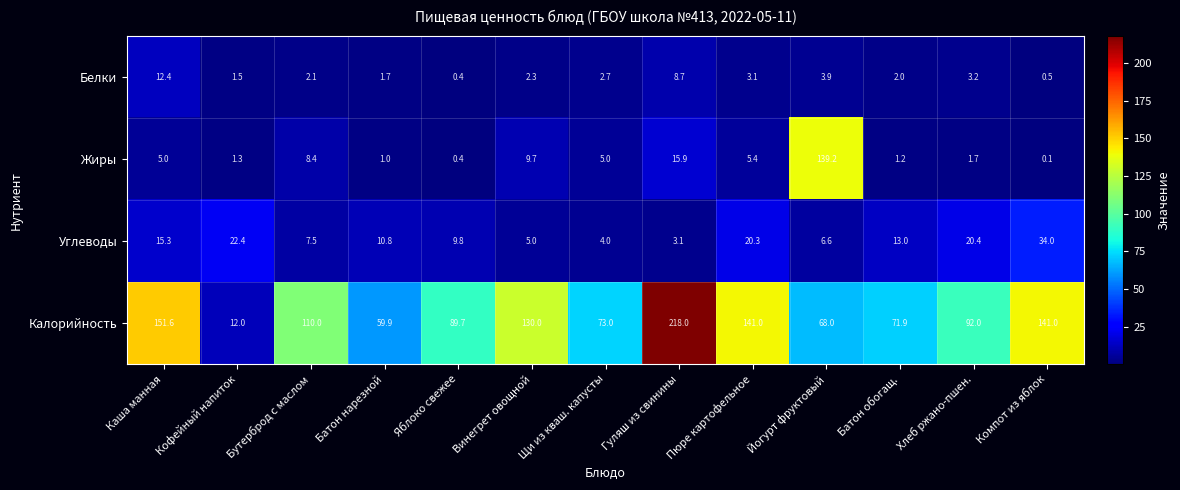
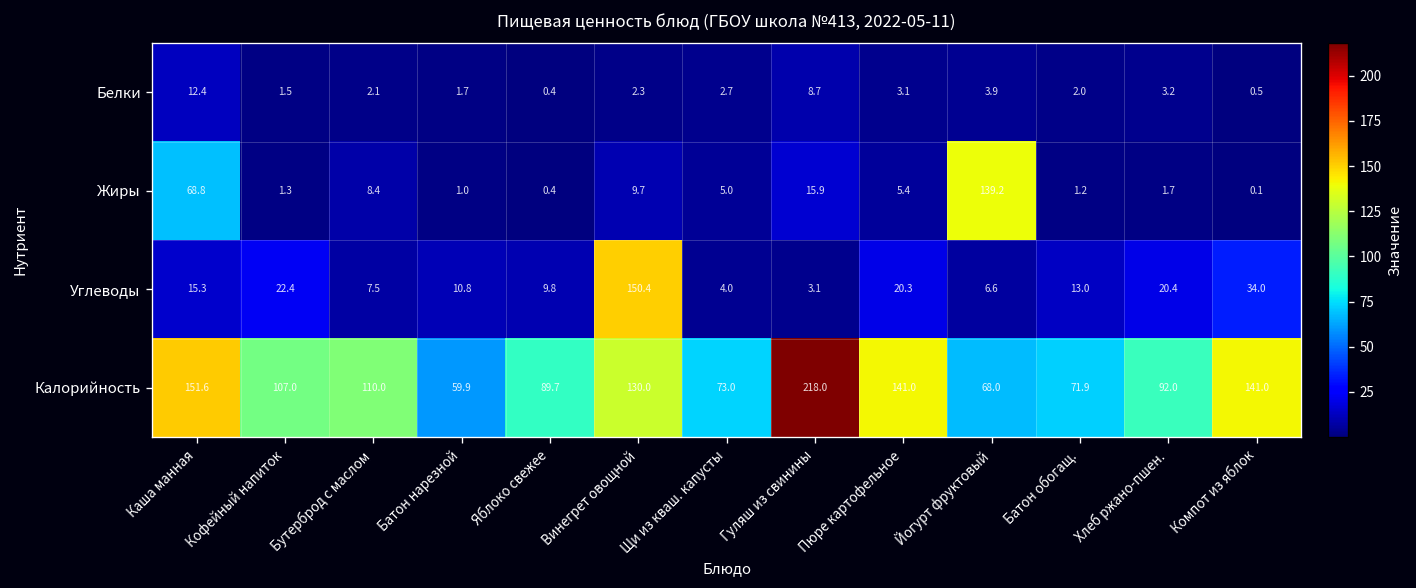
Жиры, Каша манная: 5.0 -> 68.8
Углеводы, Винегрет овощной: 5.0 -> 150.4
Калорийность, Кофейный напиток: 12.0 -> 107.0
